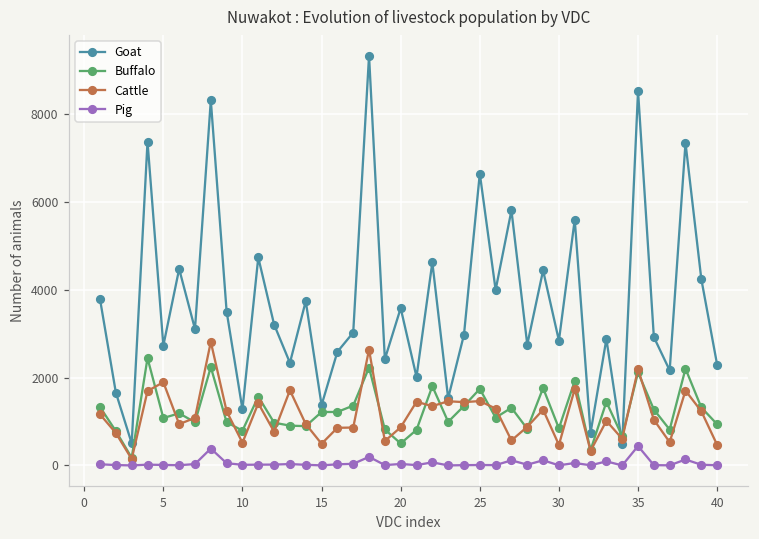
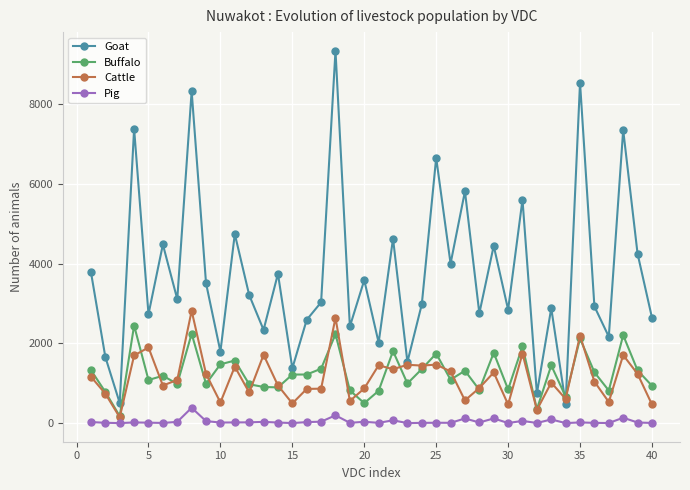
Goat, 10: 1300 -> 1800
Buffalo, 10: 800 -> 1500
Pig, 35: 400 -> 0
Goat, 40: 2300 -> 2600
